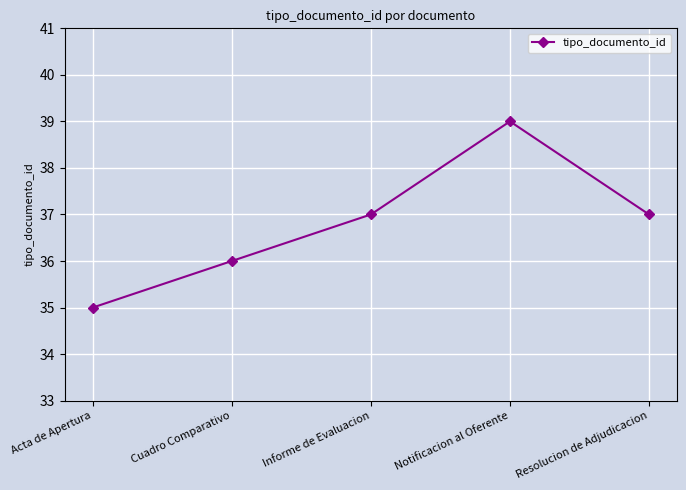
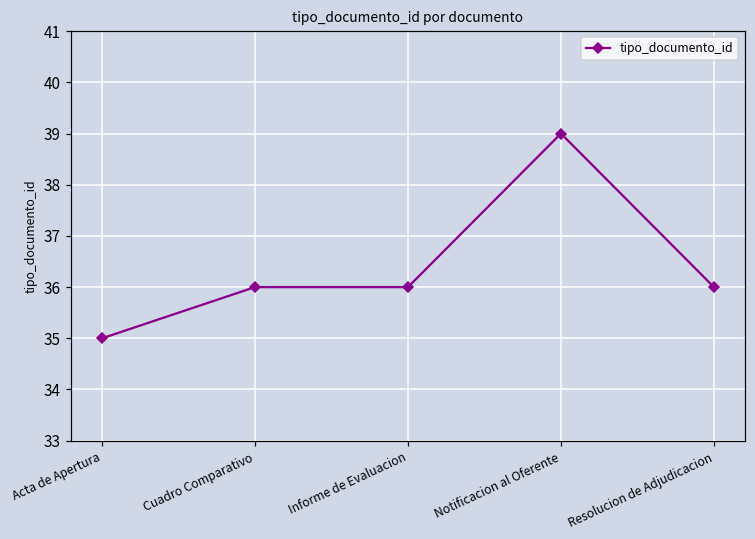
Informe de Evaluacion: 37 -> 36
Resolucion de Adjudicacion: 37 -> 36
